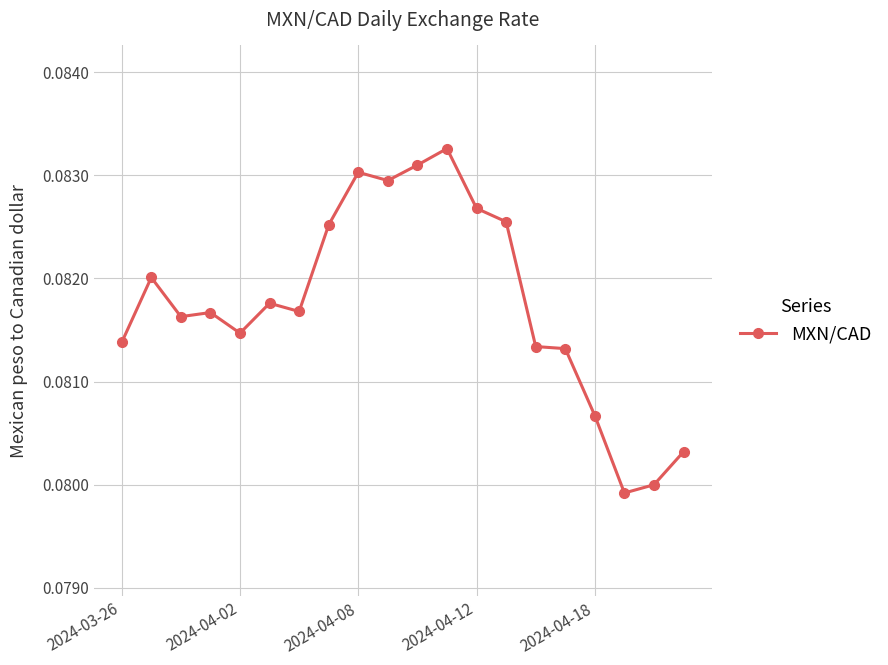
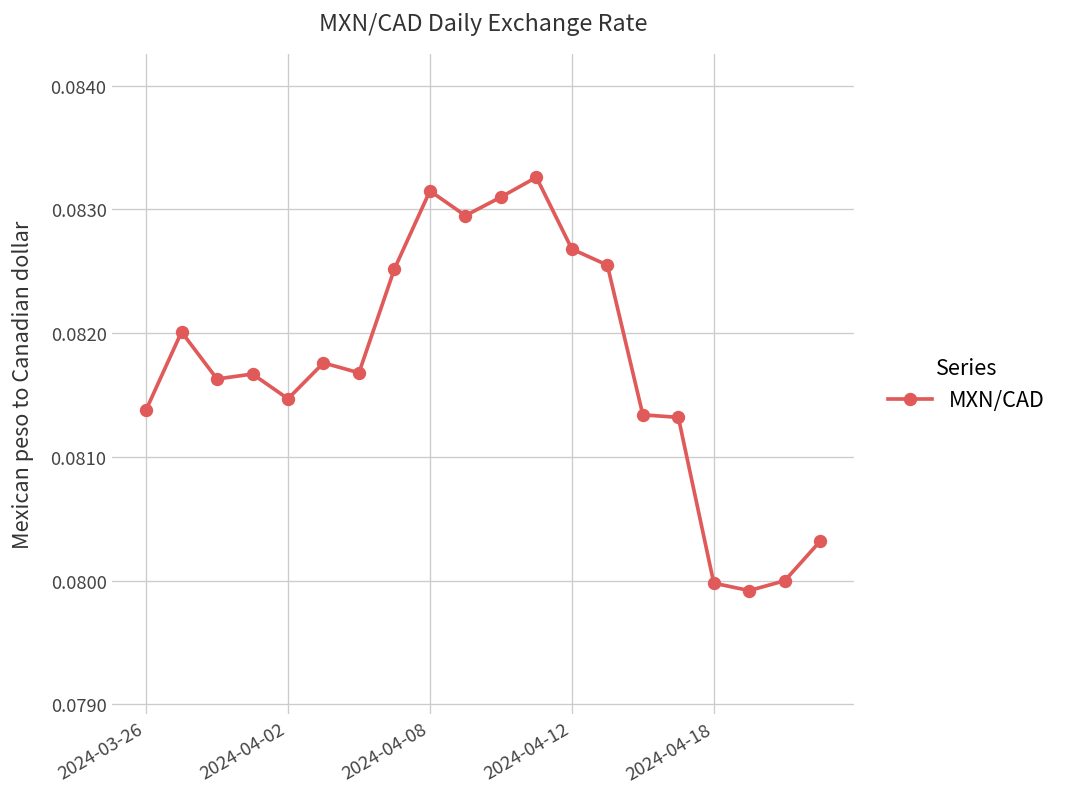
2024-04-08: 0.08303 -> 0.08315
2024-04-18: 0.08067 -> 0.07998
